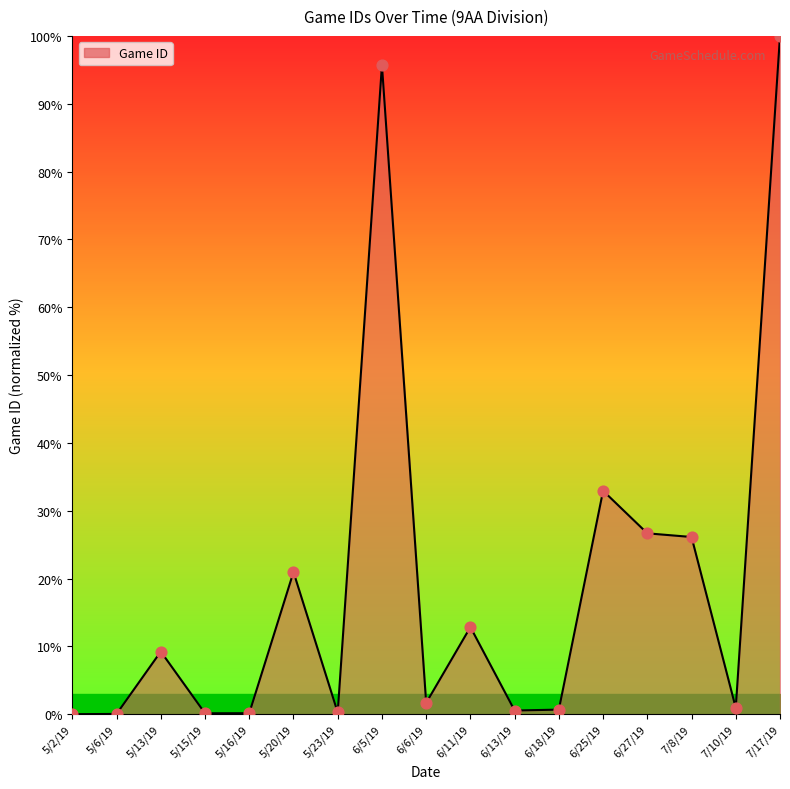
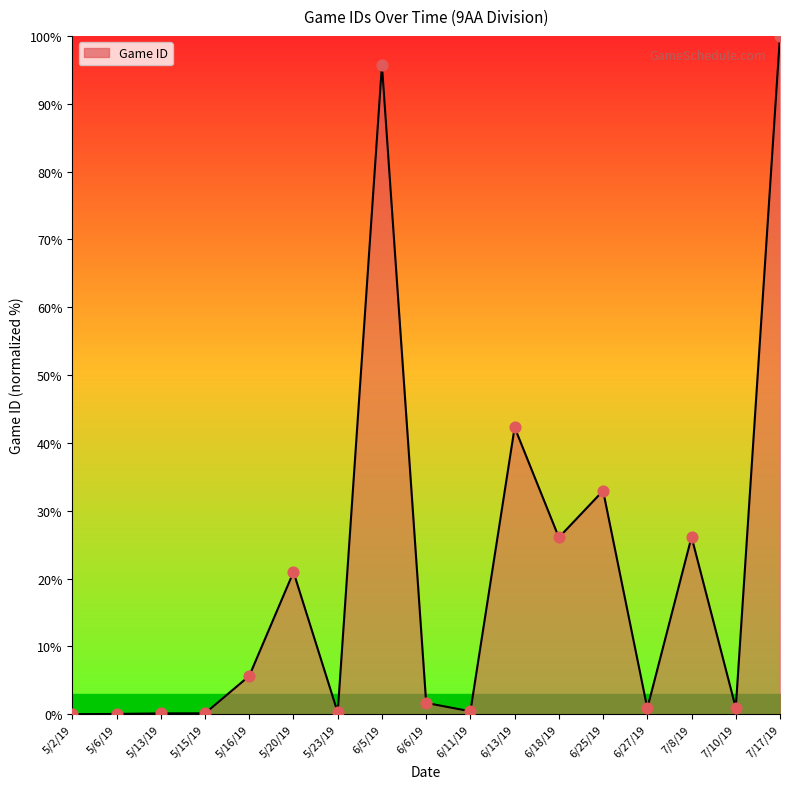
Game ID, 5/13/19: 9% -> 0%
Game ID, 5/16/19: 0% -> 6%
Game ID, 6/11/19: 13% -> 0%
Game ID, 6/13/19: 1% -> 42%
Game ID, 6/18/19: 1% -> 26%
Game ID, 6/27/19: 27% -> 1%
